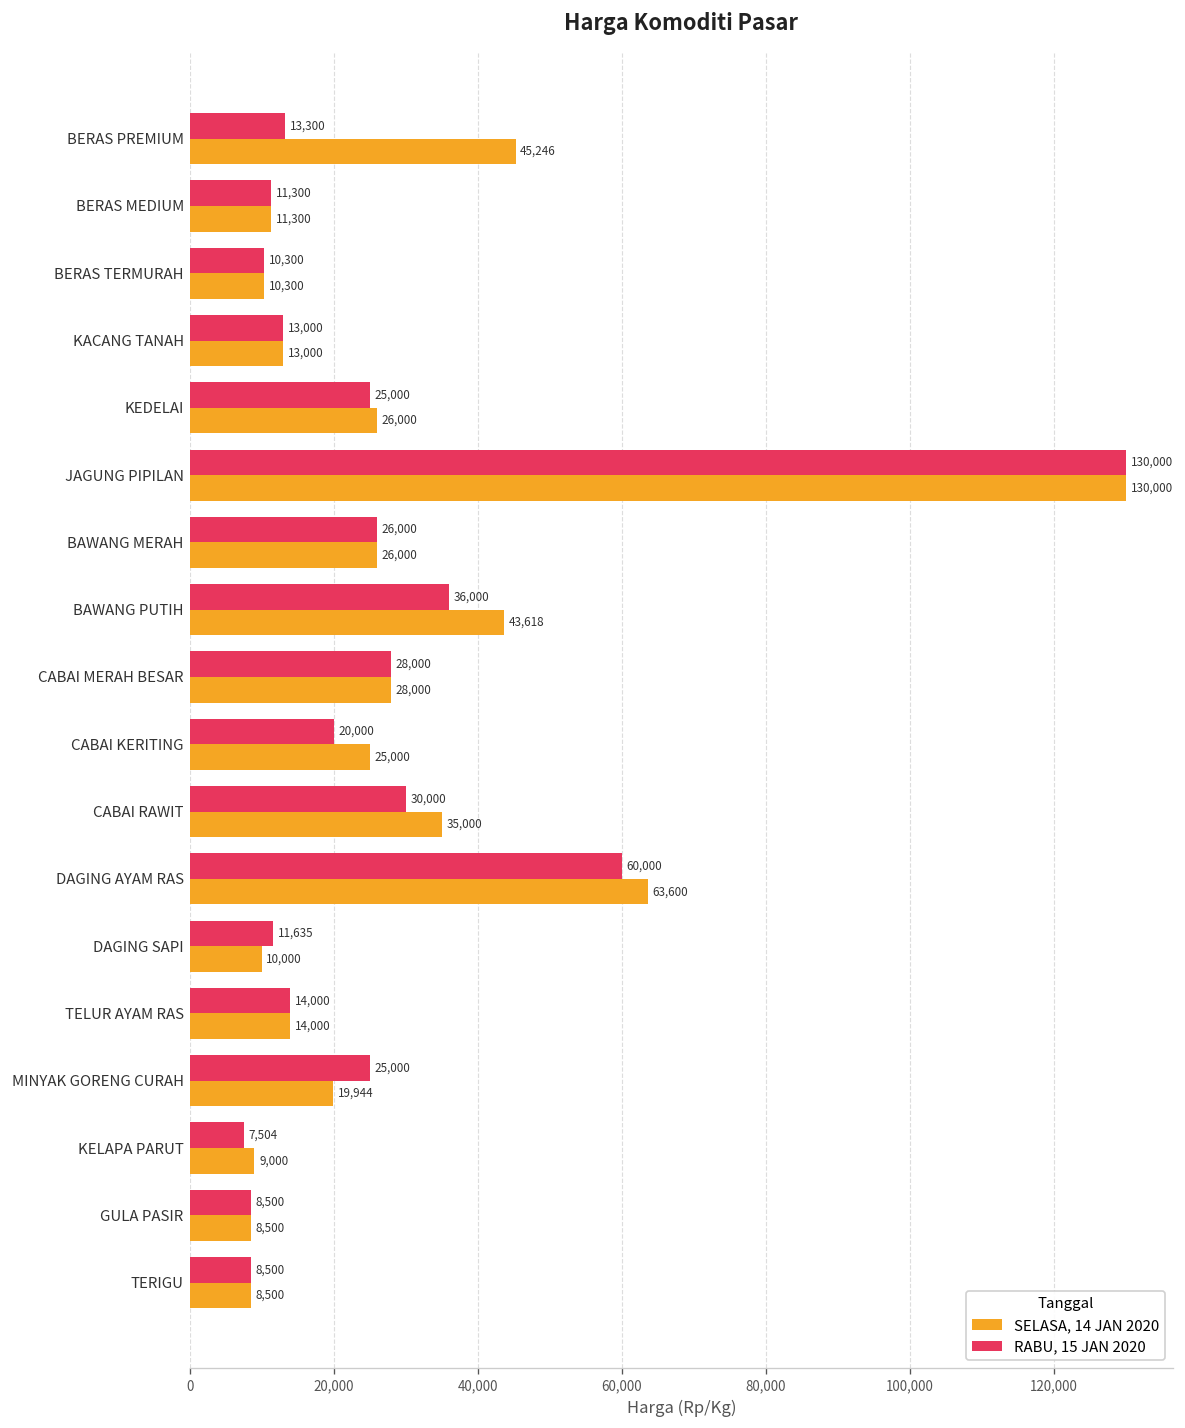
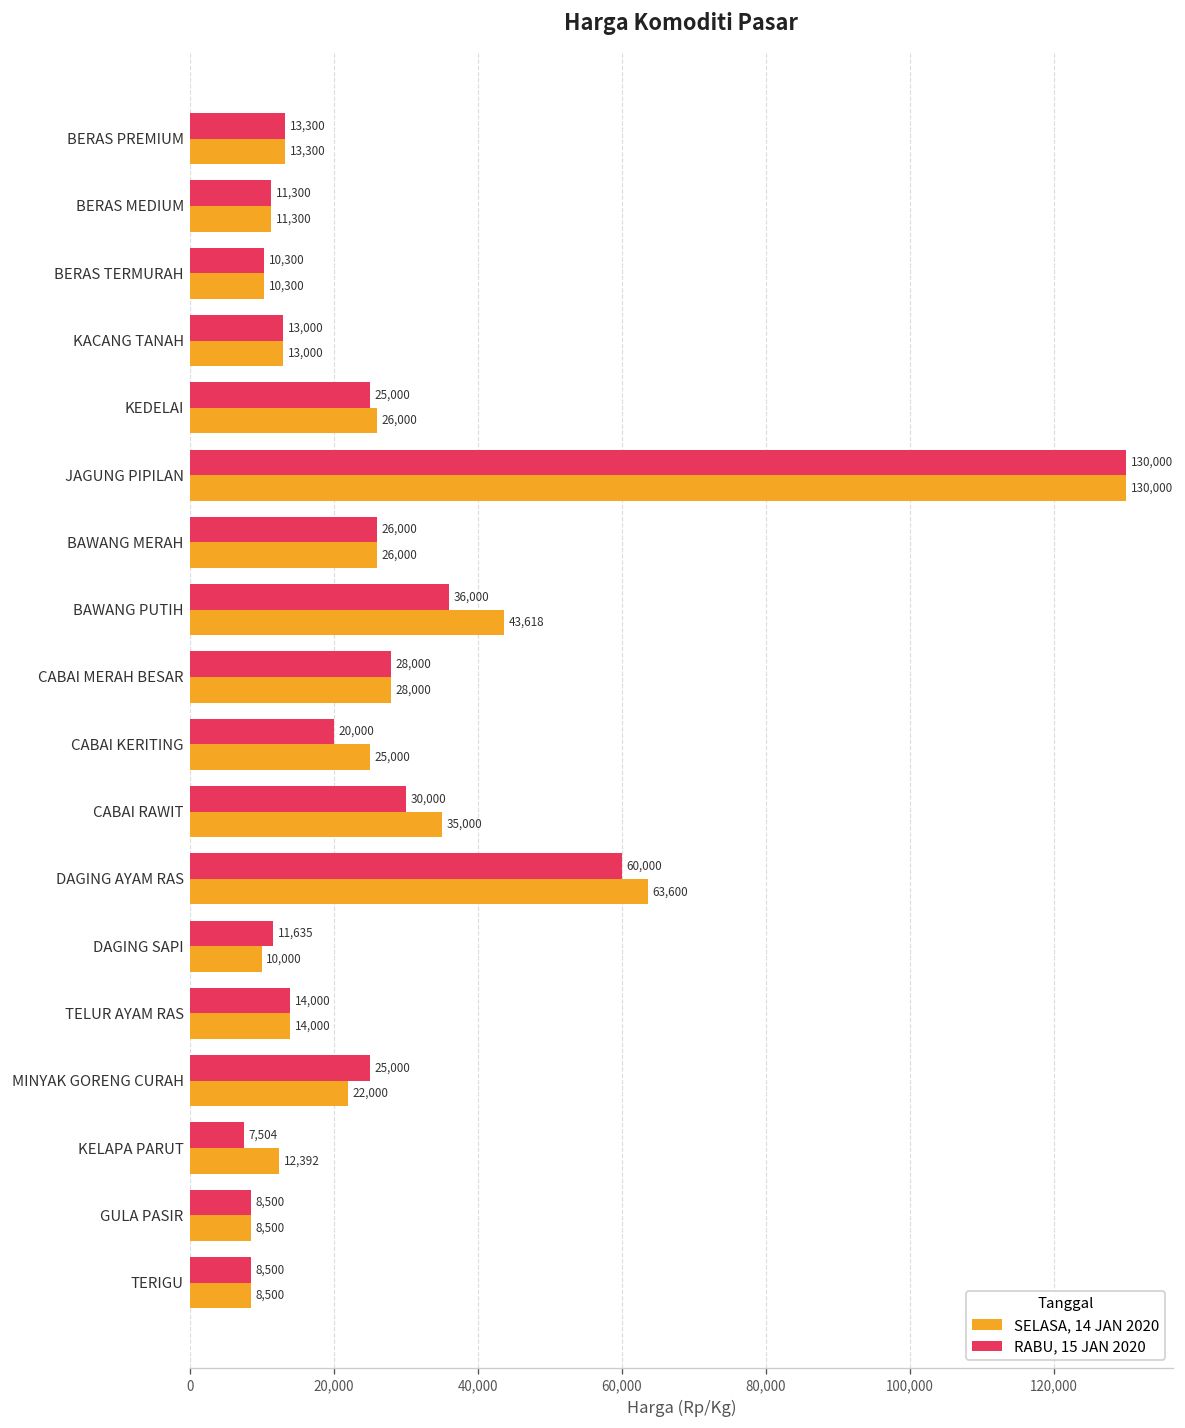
SELASA, 14 JAN 2020, BERAS PREMIUM: 45,246 -> 13,300
SELASA, 14 JAN 2020, MINYAK GORENG CURAH: 19,944 -> 22,000
SELASA, 14 JAN 2020, KELAPA PARUT: 9,000 -> 12,392
